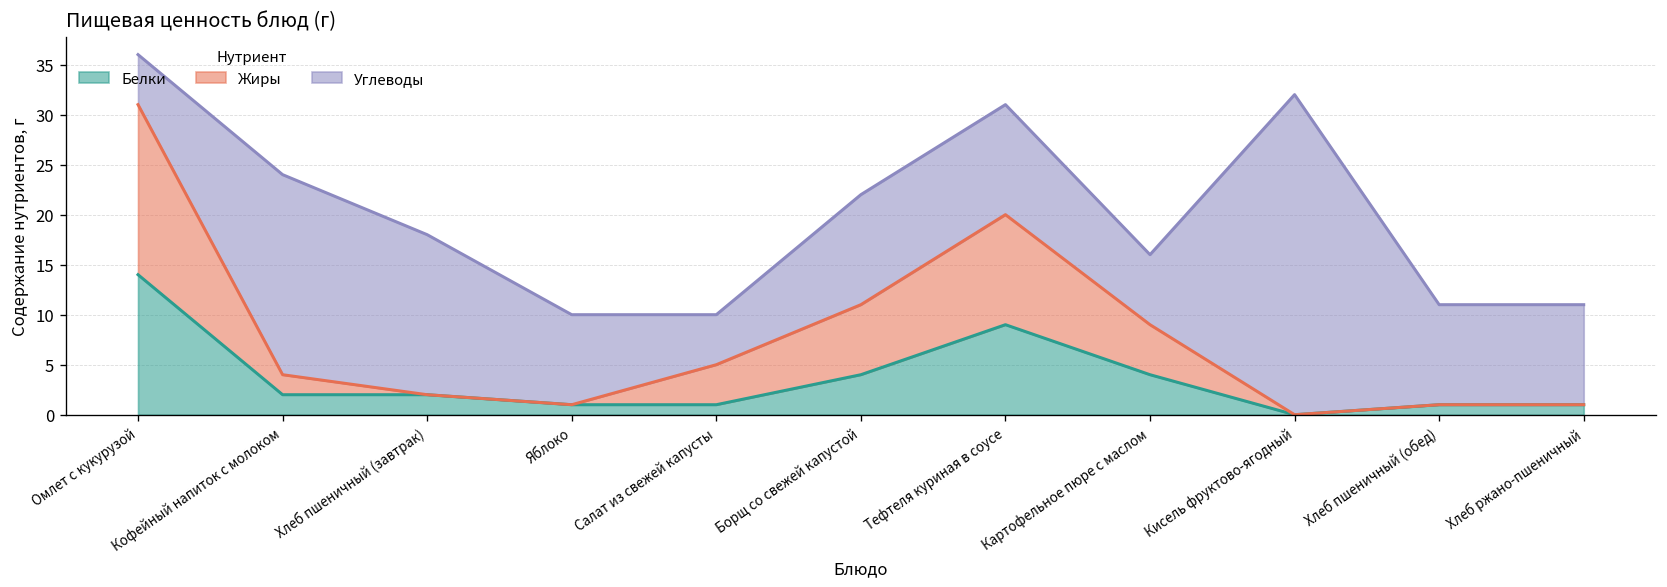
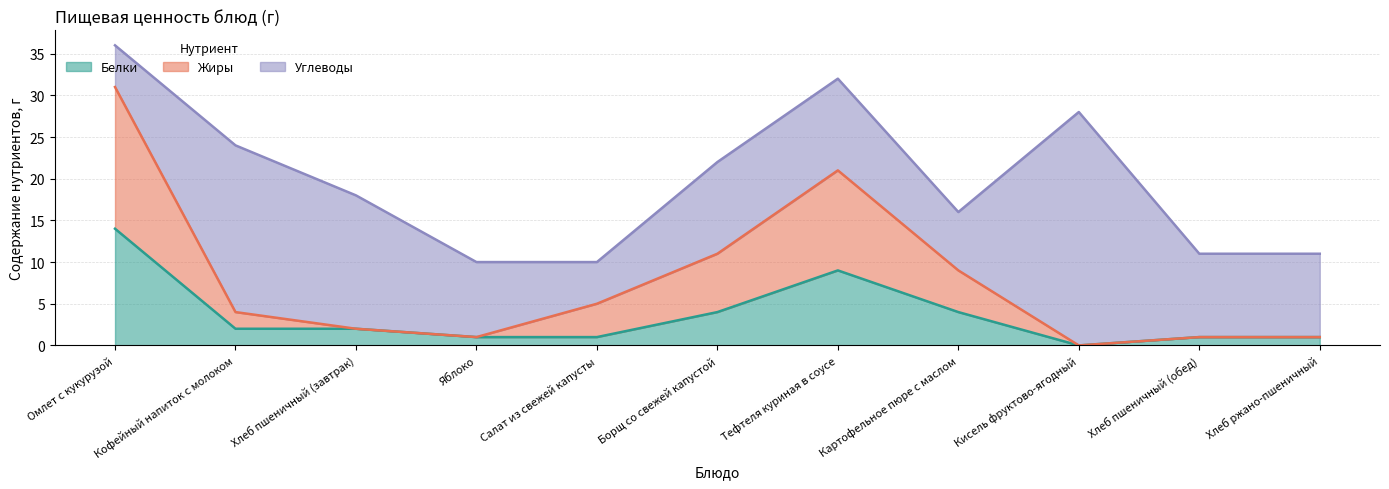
Жиры, Тефтеля куриная в соусе: 11 -> 12
Углеводы, Кисель фруктово-ягодный: 32 -> 28
